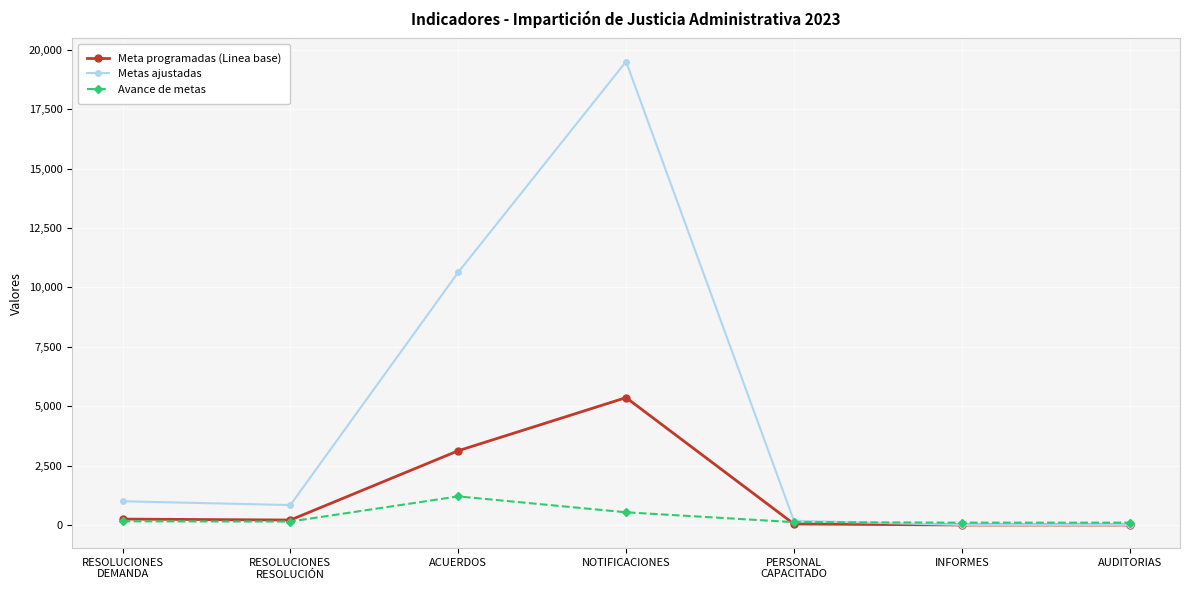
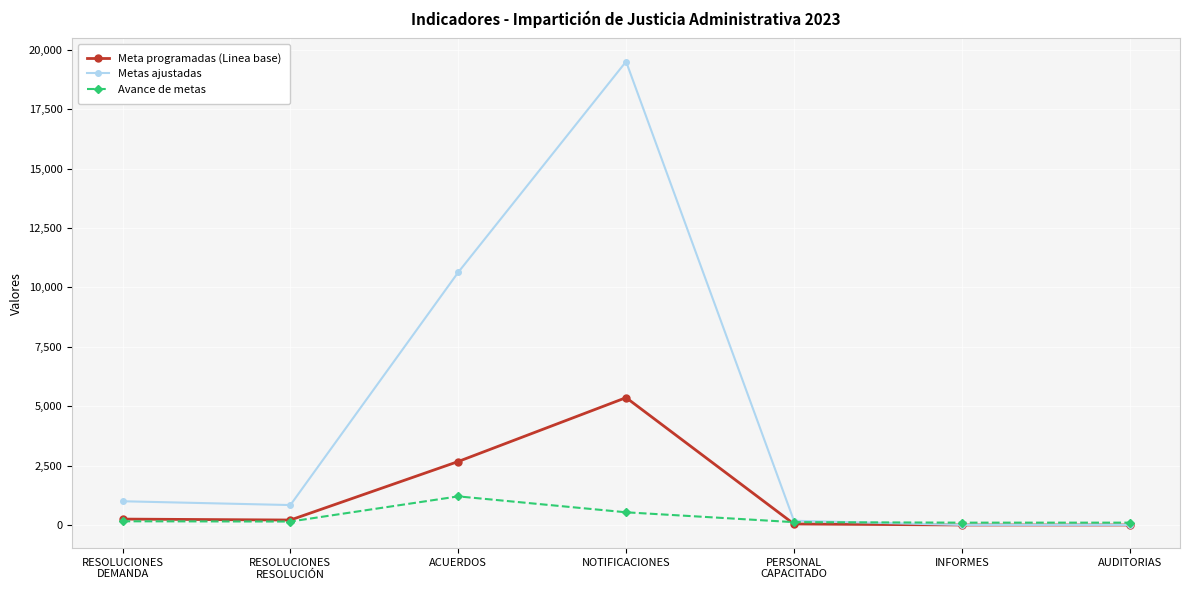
Meta programadas (Linea base), ACUERDOS: 3,100 -> 2,700
